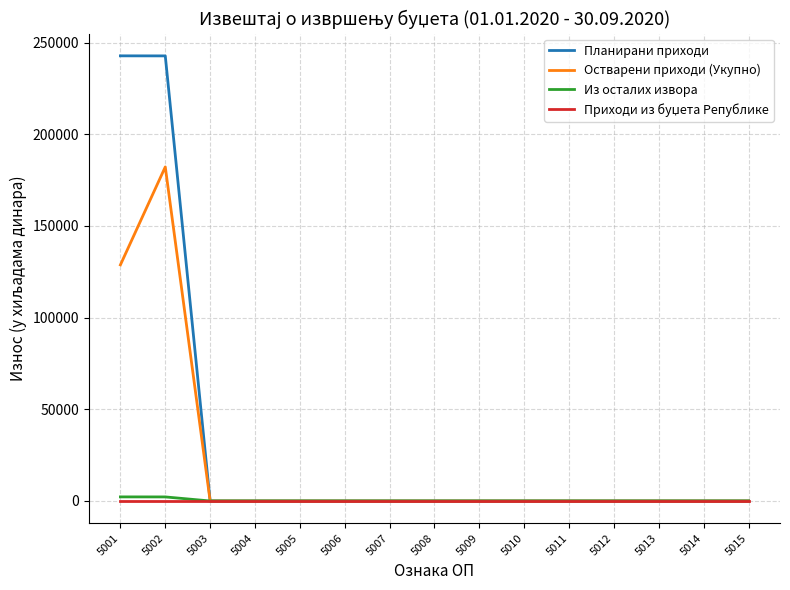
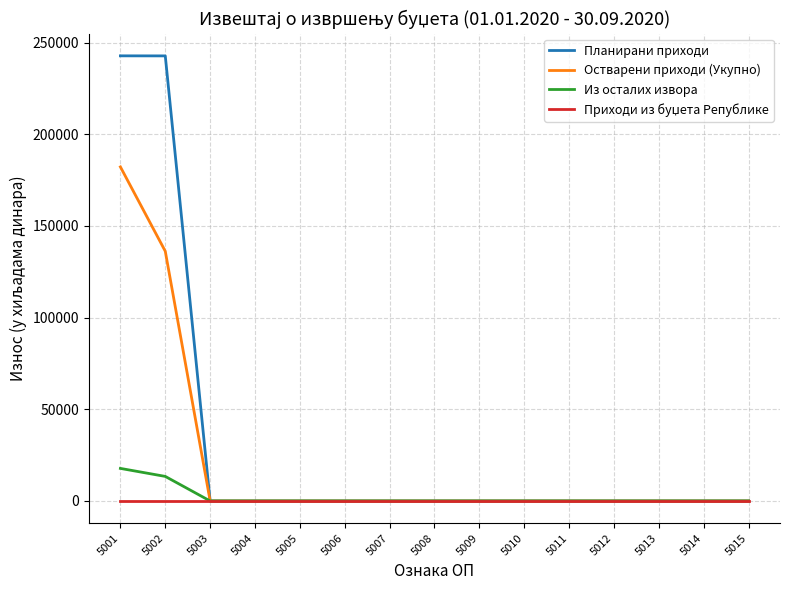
Остварени приходи (Укупно), 5001: 129000 -> 182000
Из осталих извора, 5001: 2000 -> 18000
Остварени приходи (Укупно), 5002: 182000 -> 136000
Из осталих извора, 5002: 2000 -> 13000
